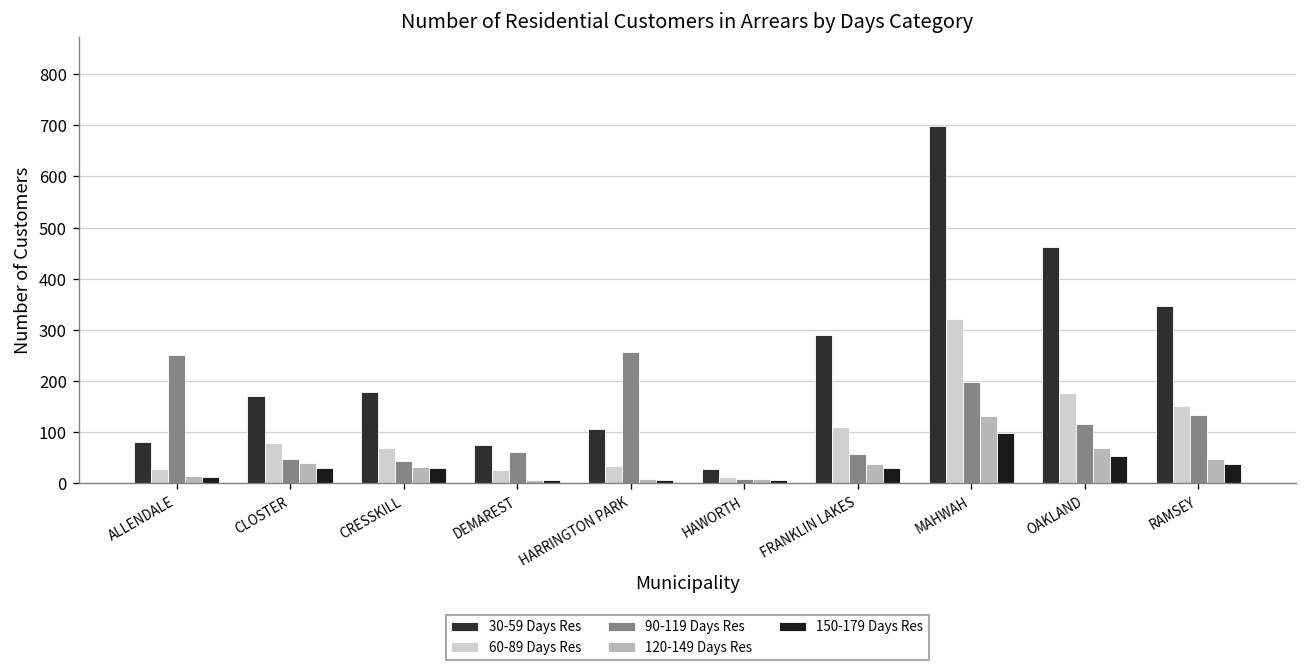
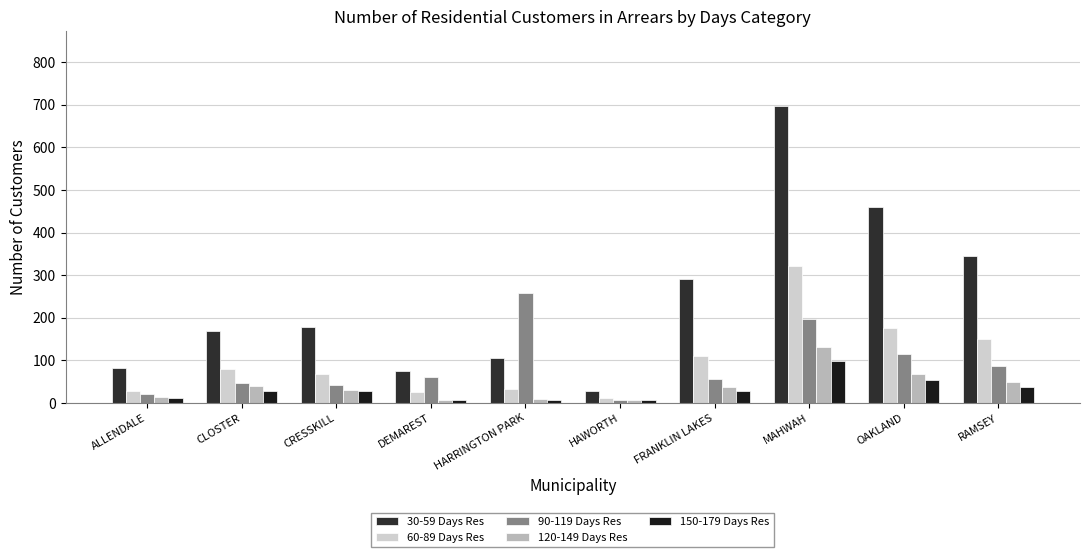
90-119 Days Res, ALLENDALE: 250 -> 20
90-119 Days Res, RAMSEY: 130 -> 90
